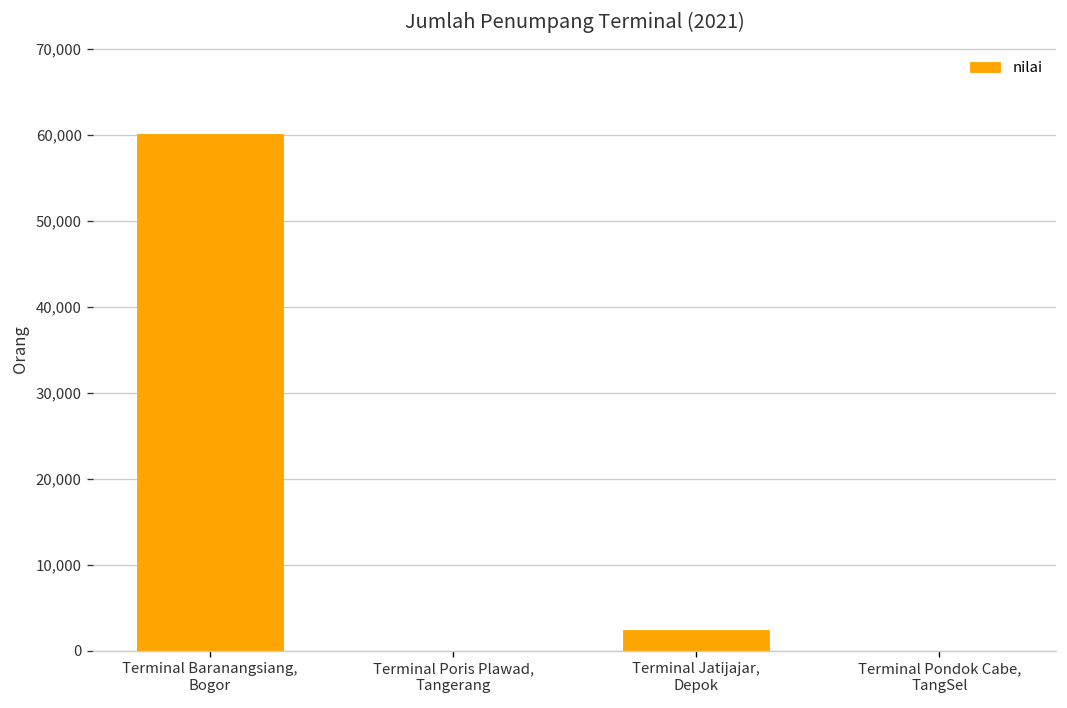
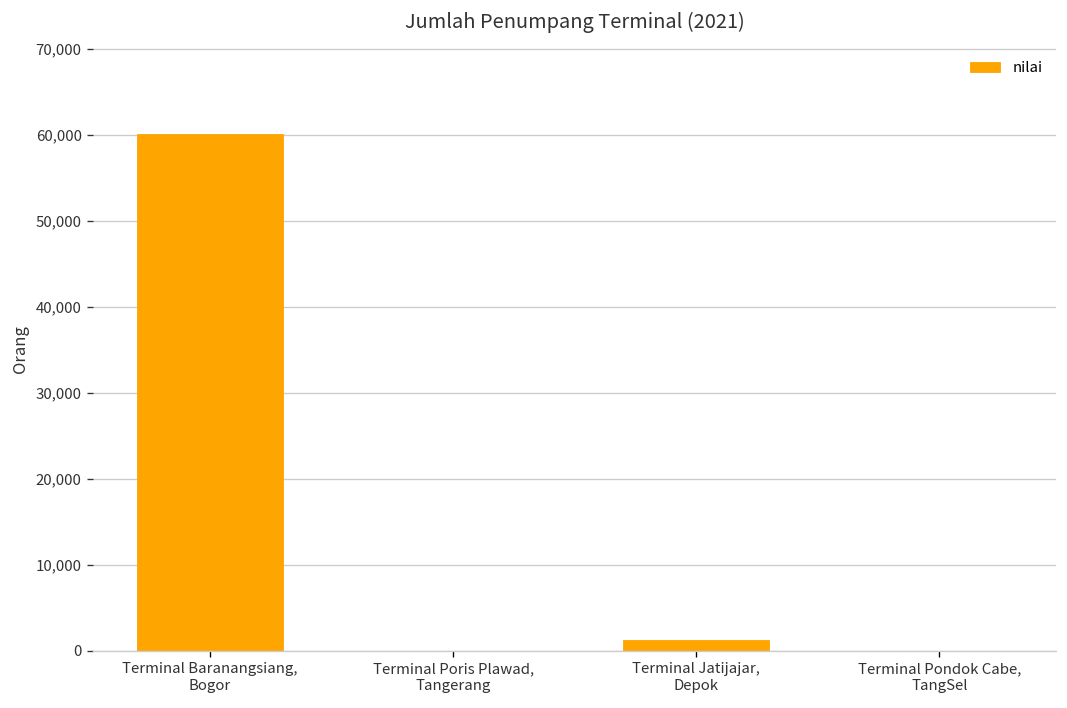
Terminal Jatijajar, Depok: 2,000 -> 1,000
